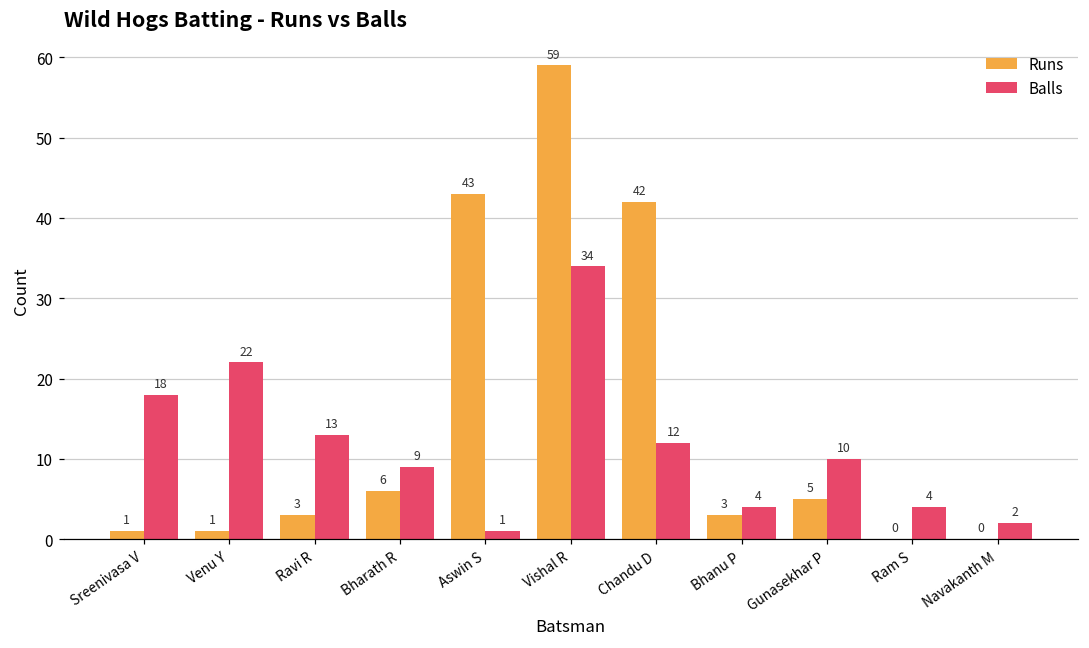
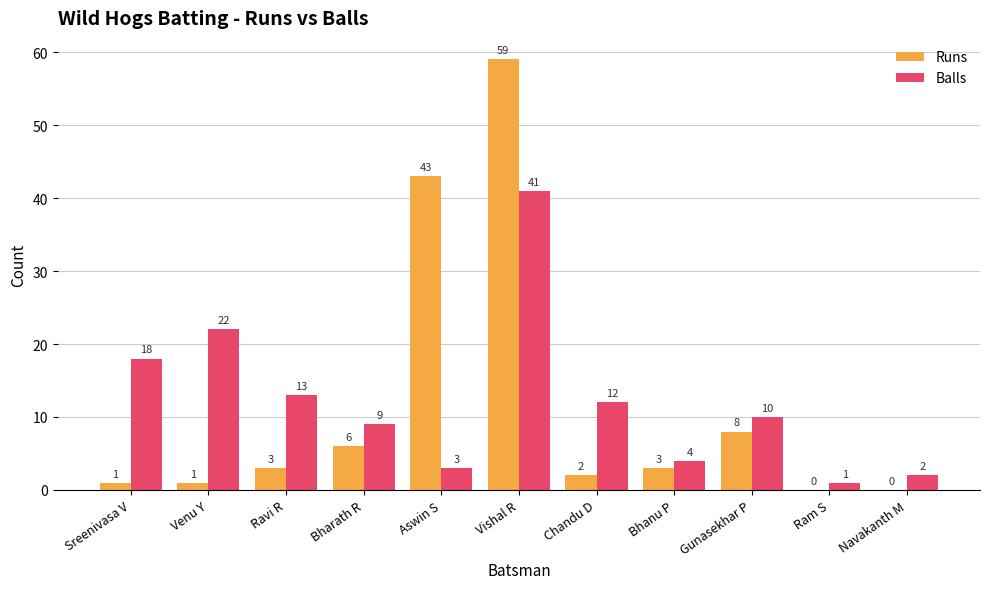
Balls, Aswin S: 1 -> 3
Balls, Vishal R: 34 -> 41
Runs, Chandu D: 42 -> 2
Runs, Gunasekhar P: 5 -> 8
Balls, Ram S: 4 -> 1
